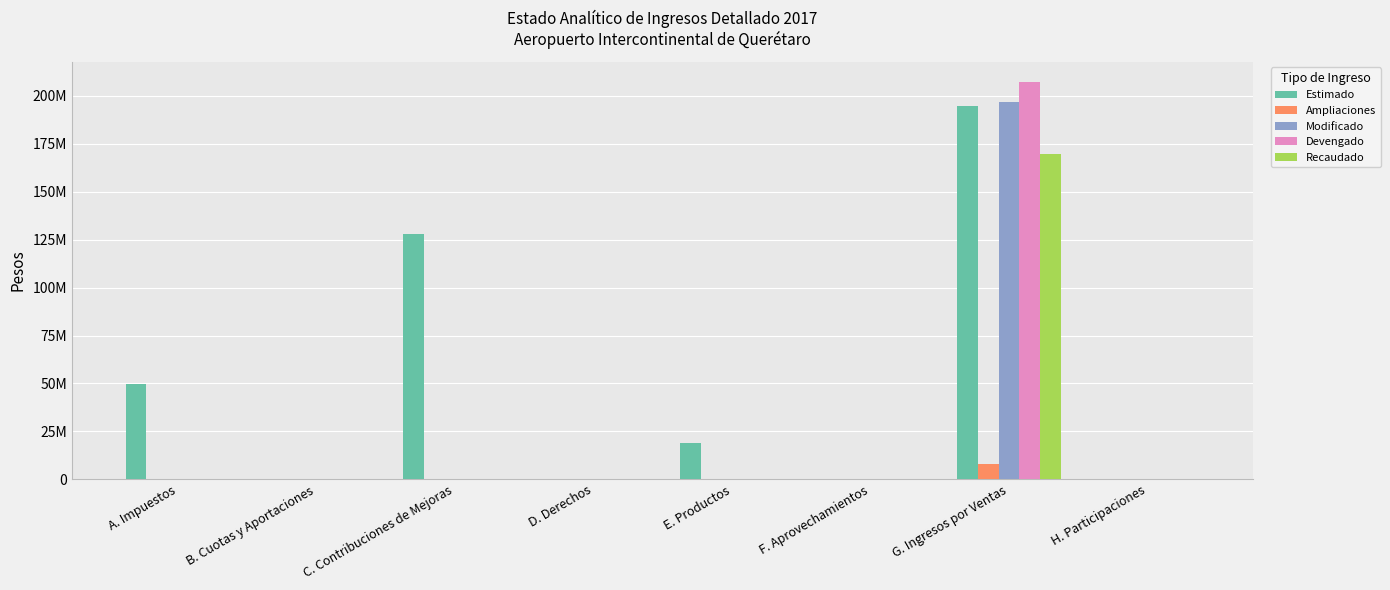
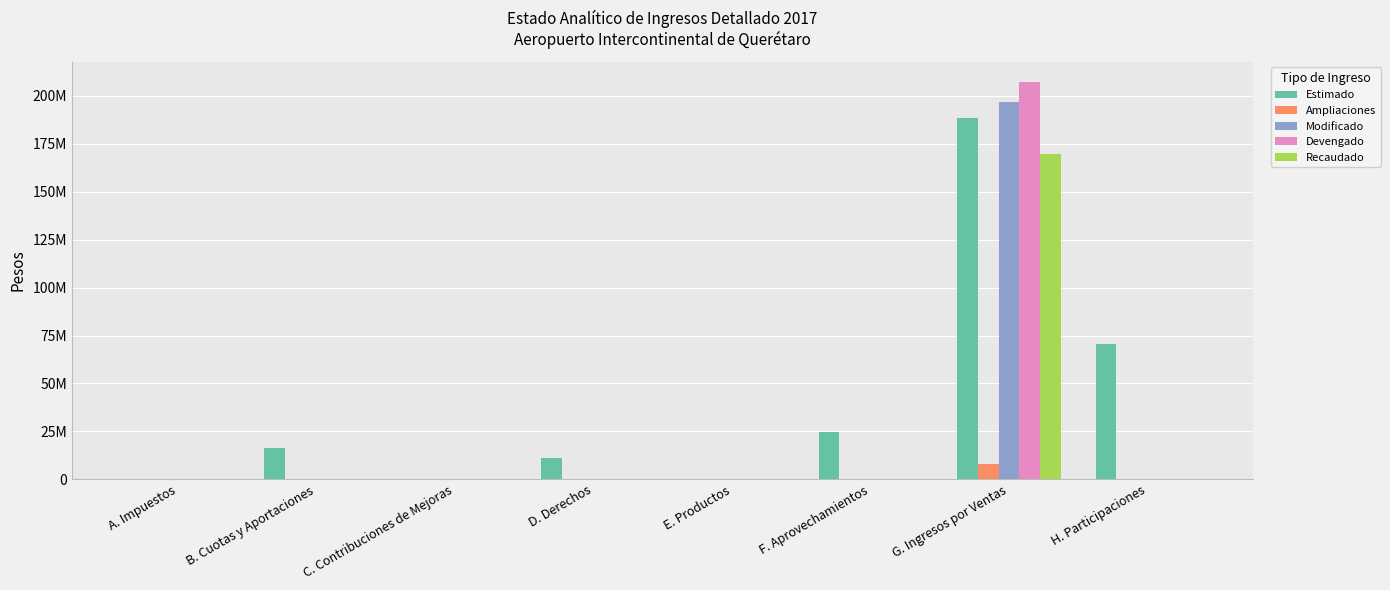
Estimado, A. Impuestos: 50000000 -> 0
Estimado, B. Cuotas y Aportaciones: 0 -> 16000000
Estimado, C. Contribuciones de Mejoras: 128000000 -> 0
Estimado, D. Derechos: 0 -> 11000000
Estimado, E. Productos: 19000000 -> 0
Estimado, F. Aprovechamientos: 0 -> 25000000
Estimado, G. Ingresos por Ventas: 195000000 -> 188000000
Estimado, H. Participaciones: 0 -> 71000000
